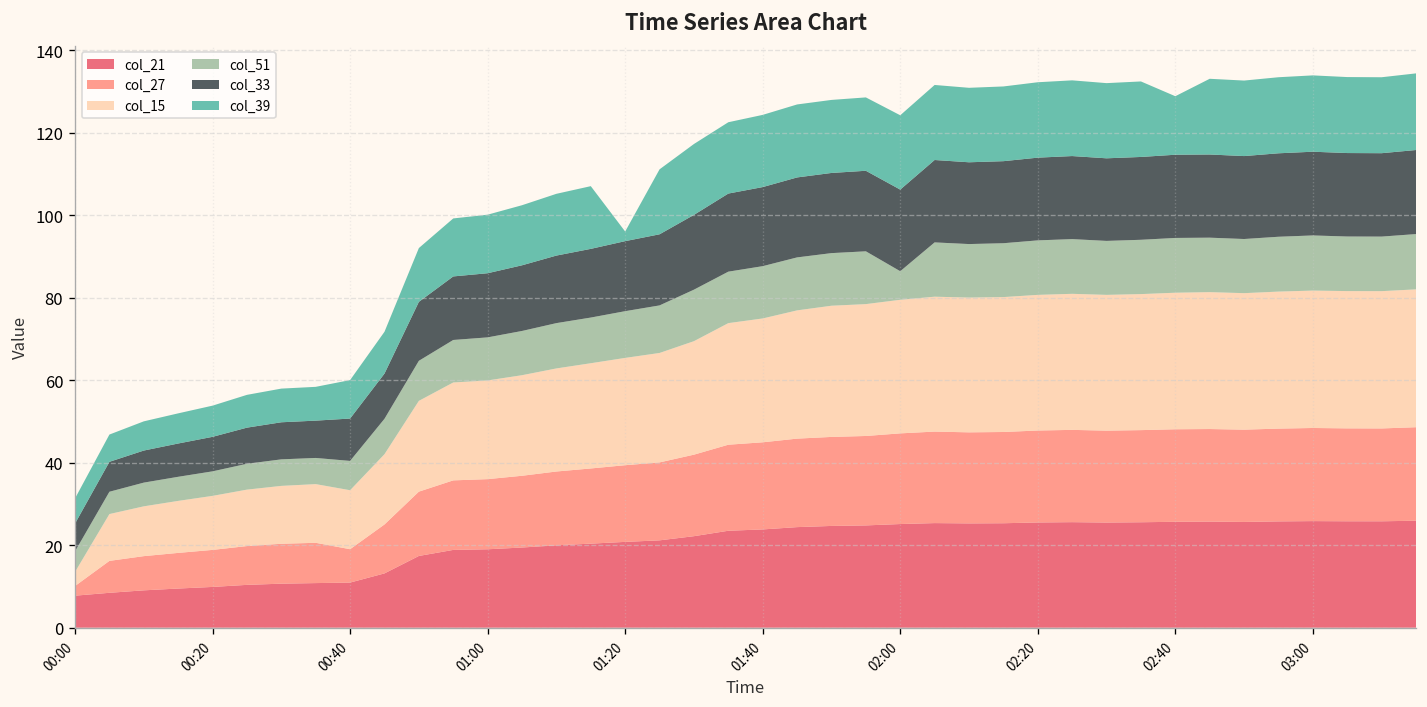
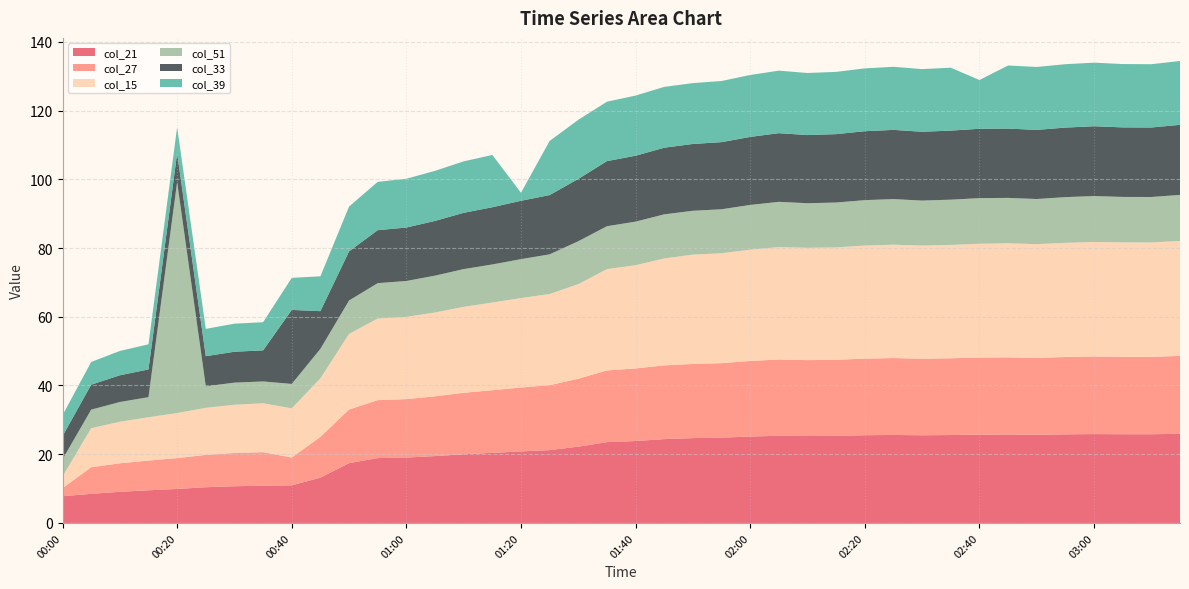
col_51, 00:20: 6 -> 67
col_33, 00:40: 10 -> 22
col_51, 02:00: 7 -> 13
